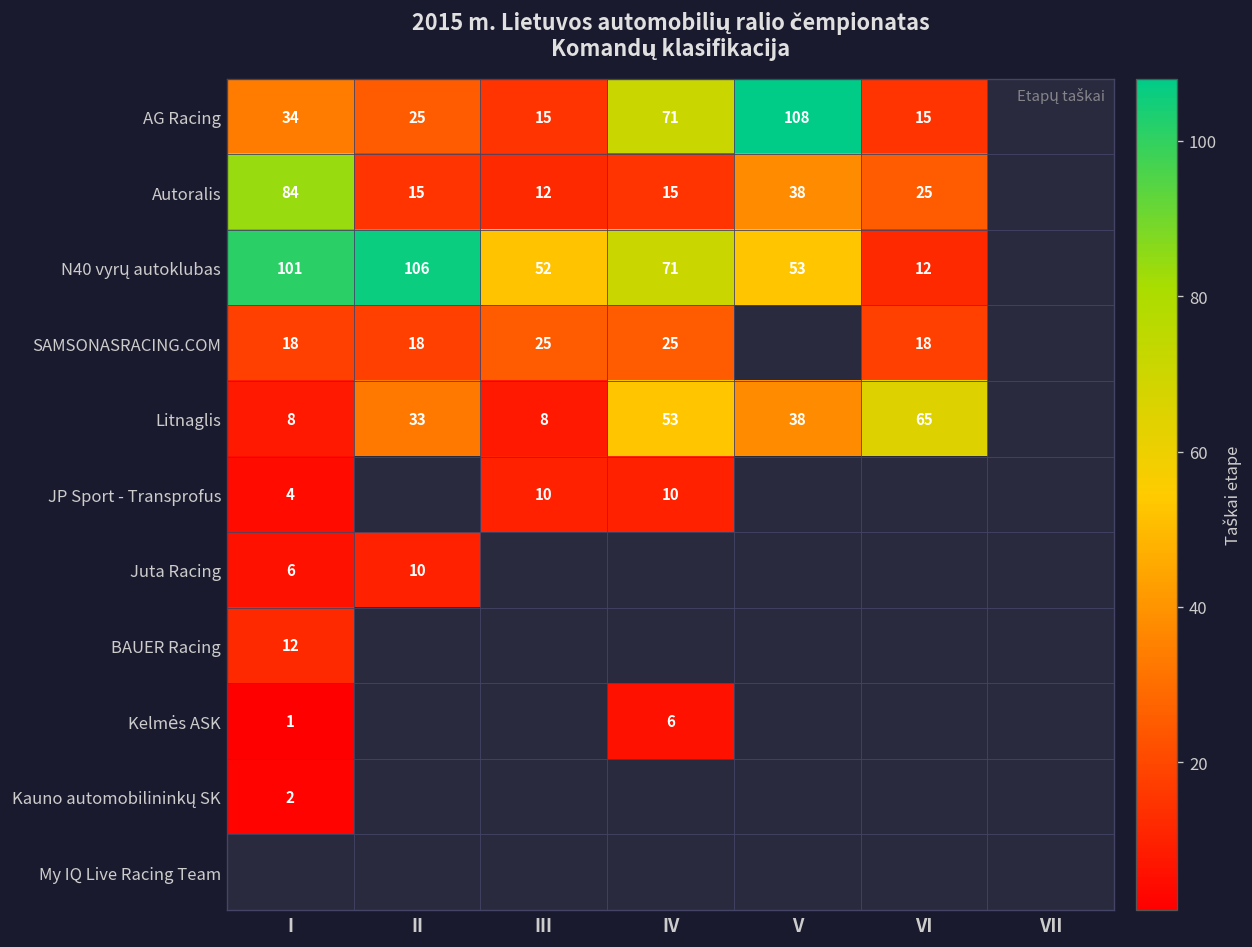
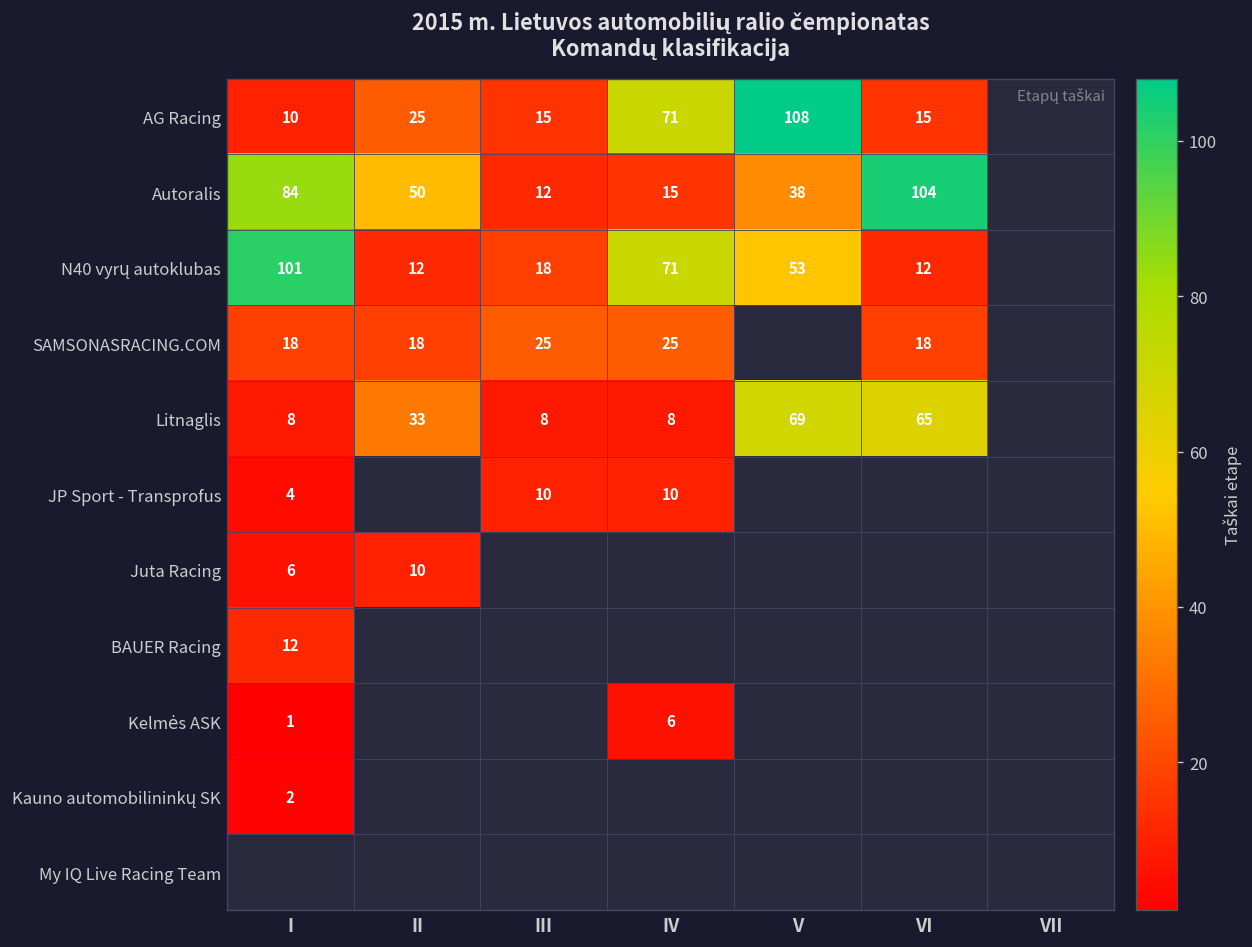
AG Racing, I: 34 -> 10
Autoralis, II: 15 -> 50
Autoralis, VI: 25 -> 104
N40 vyrų autoklubas, II: 106 -> 12
N40 vyrų autoklubas, III: 52 -> 18
Litnaglis, IV: 53 -> 8
Litnaglis, V: 38 -> 69
